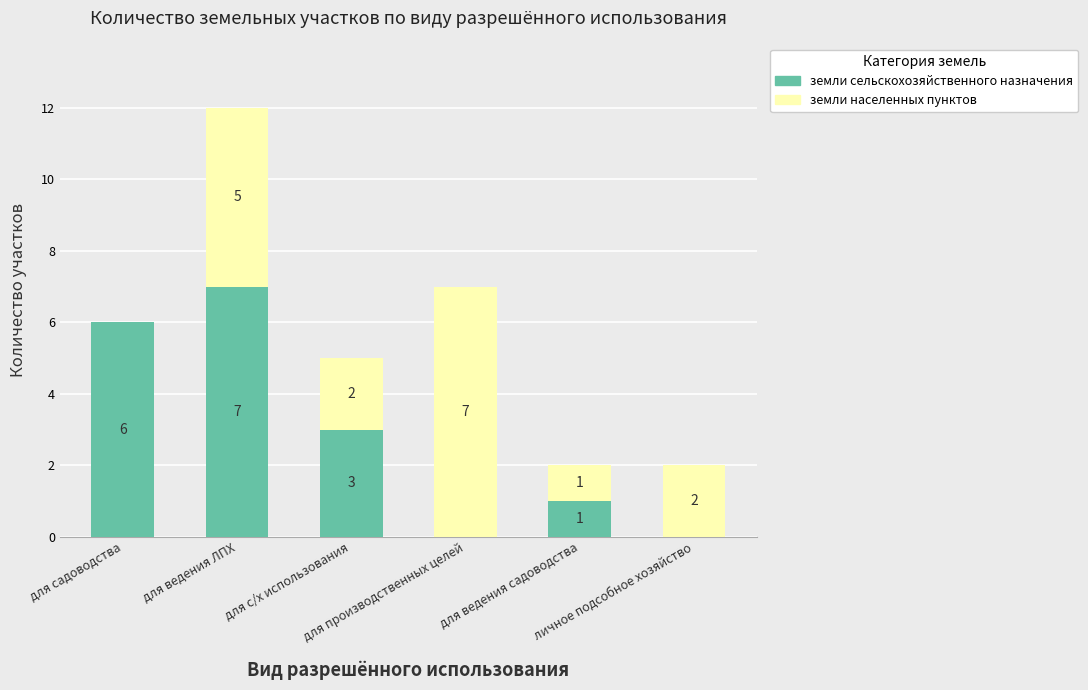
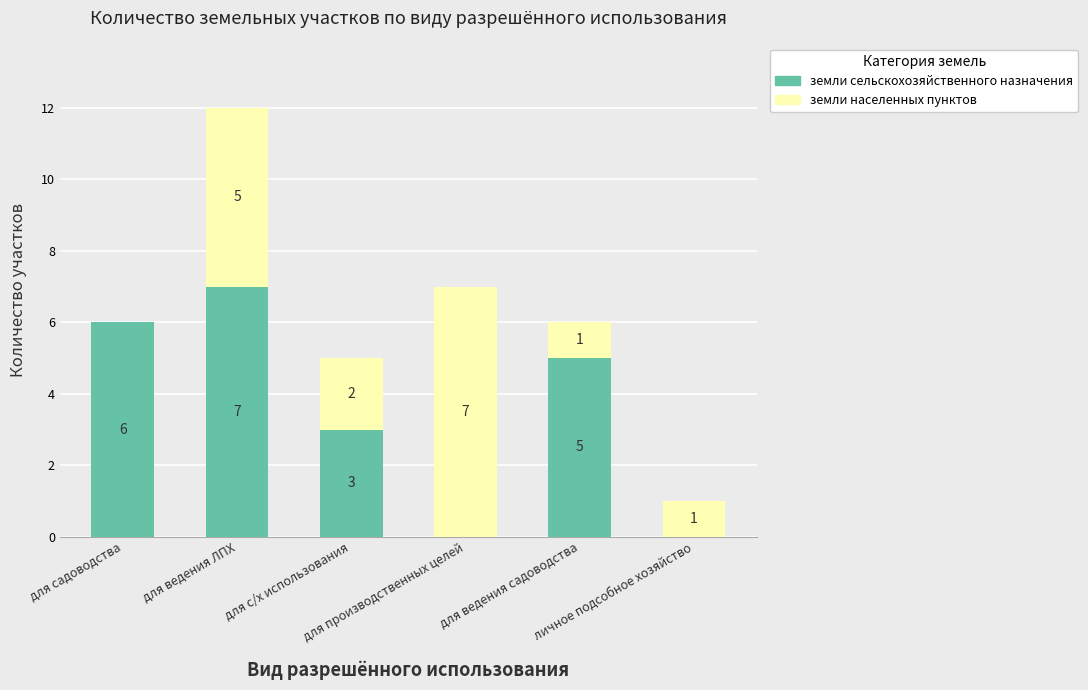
земли сельскохозяйственного назначения, для ведения садоводства: 1 -> 5
земли населенных пунктов, личное подсобное хозяйство: 2 -> 1
